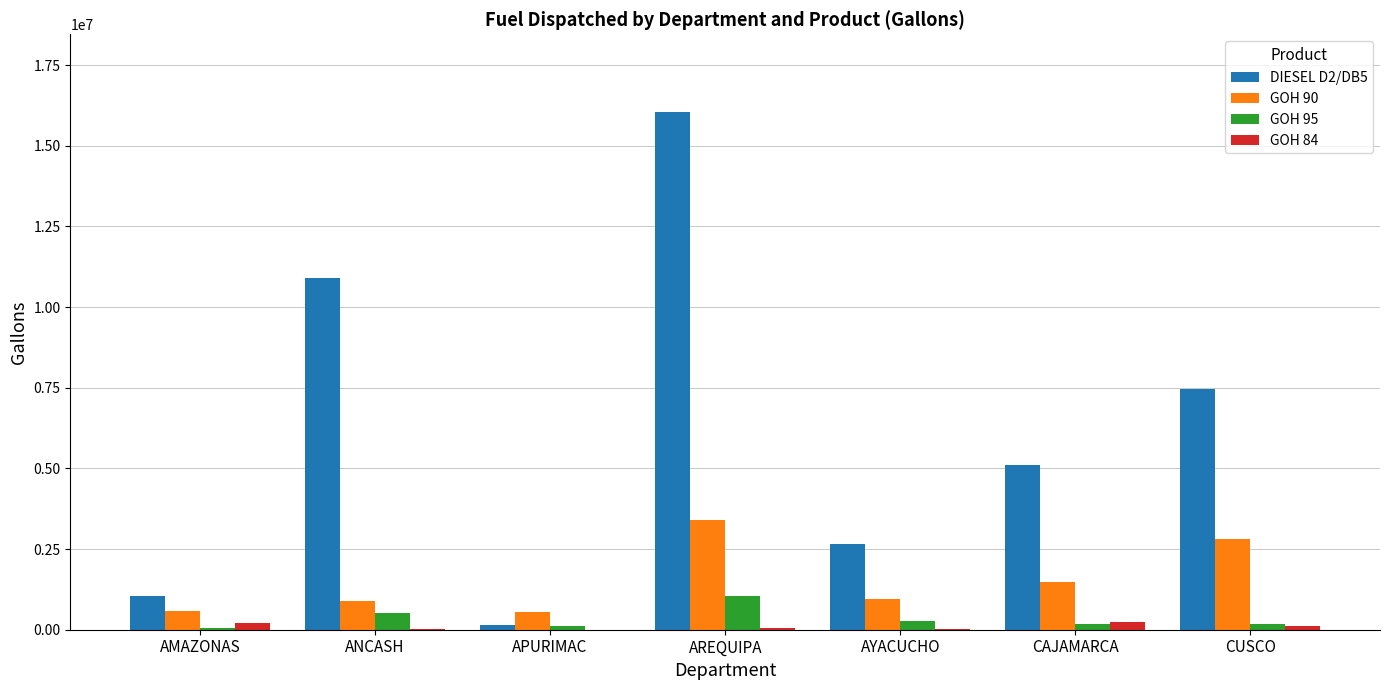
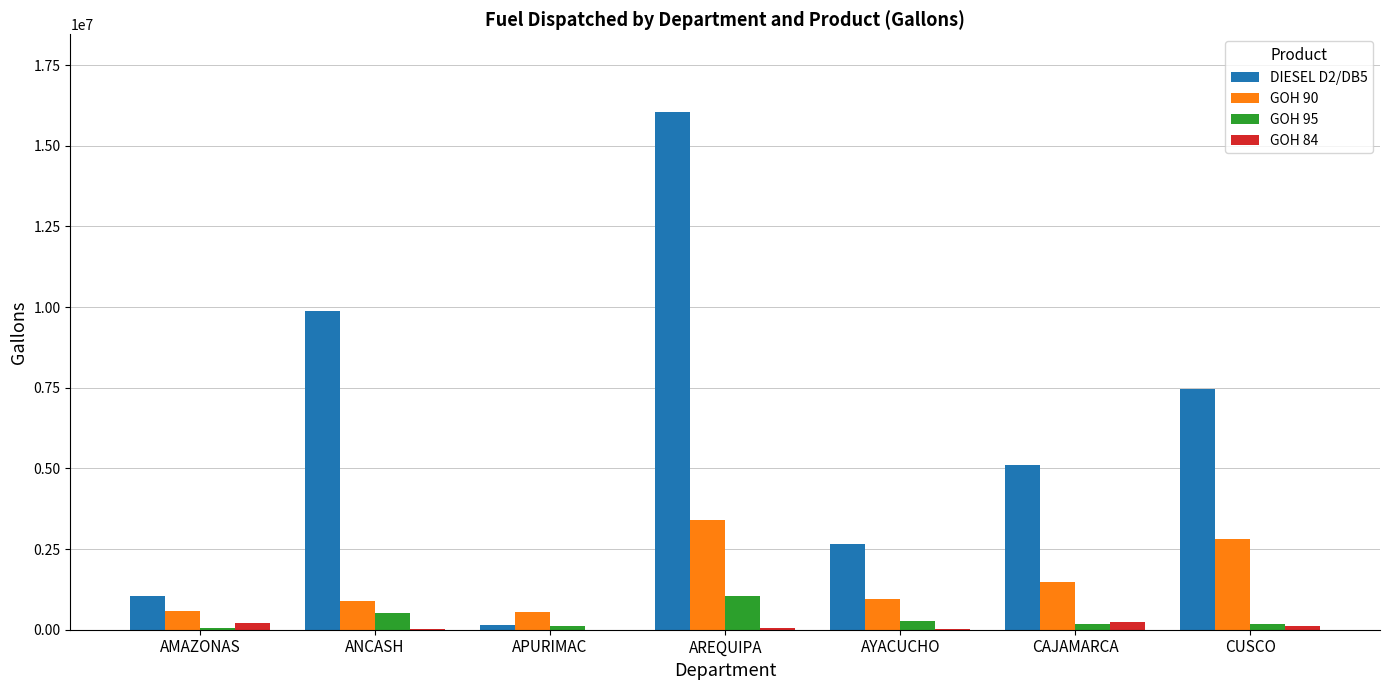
DIESEL D2/DB5, ANCASH: 10900000 -> 9900000
